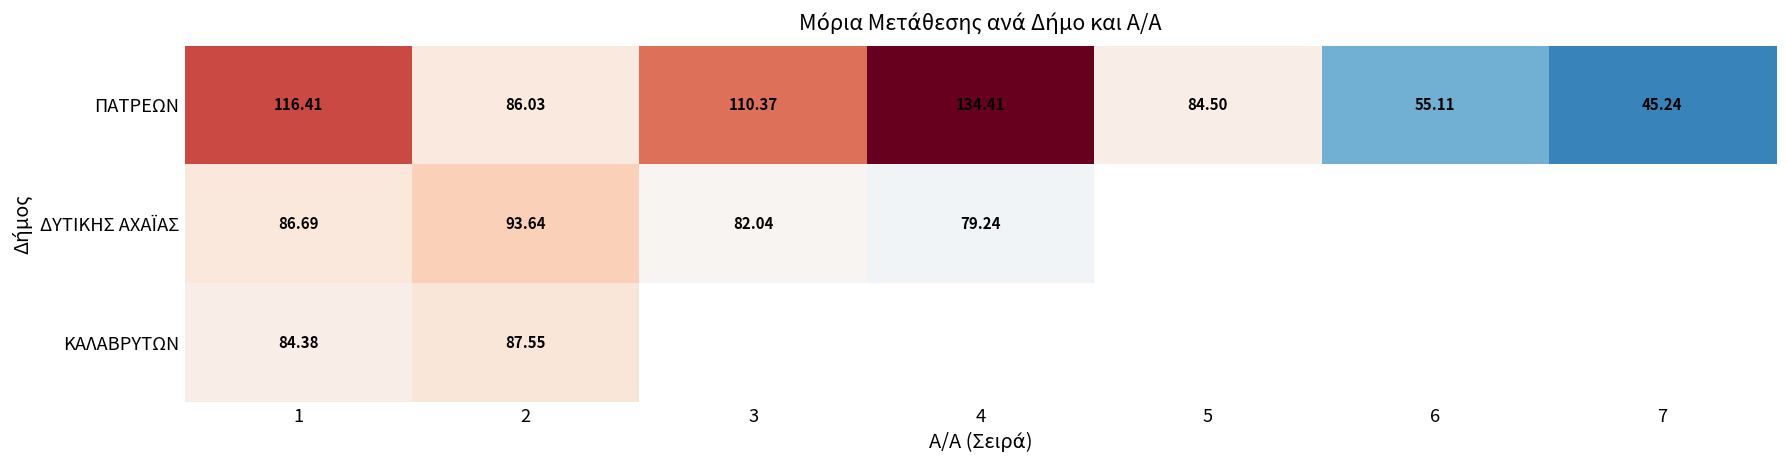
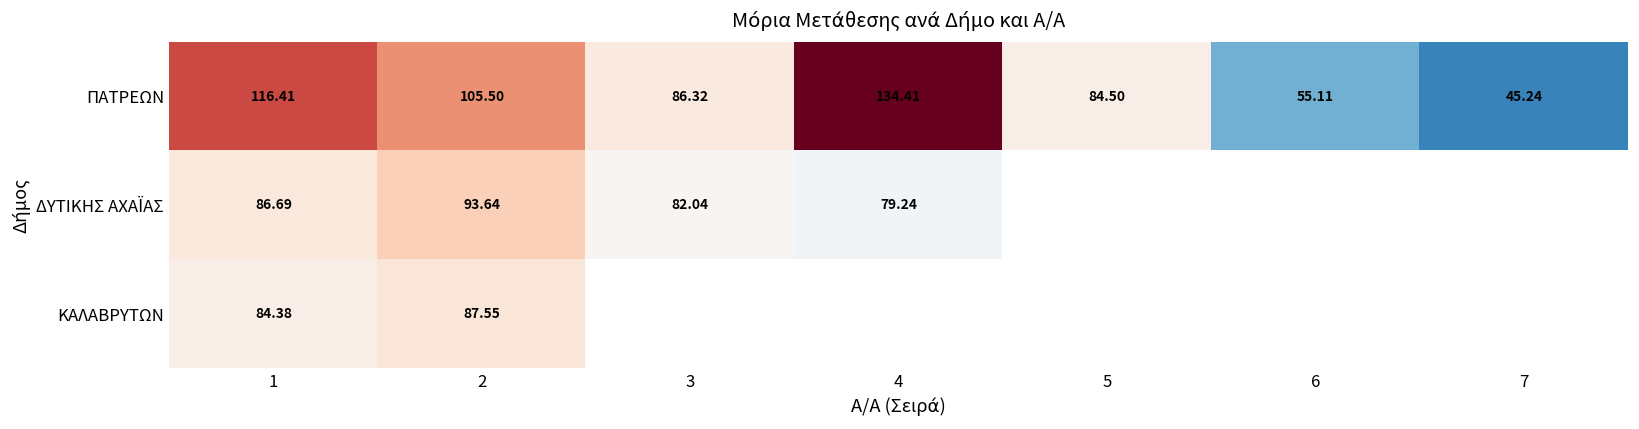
ΠΑΤΡΕΩΝ, 2: 86.03 -> 105.50
ΠΑΤΡΕΩΝ, 3: 110.37 -> 86.32
